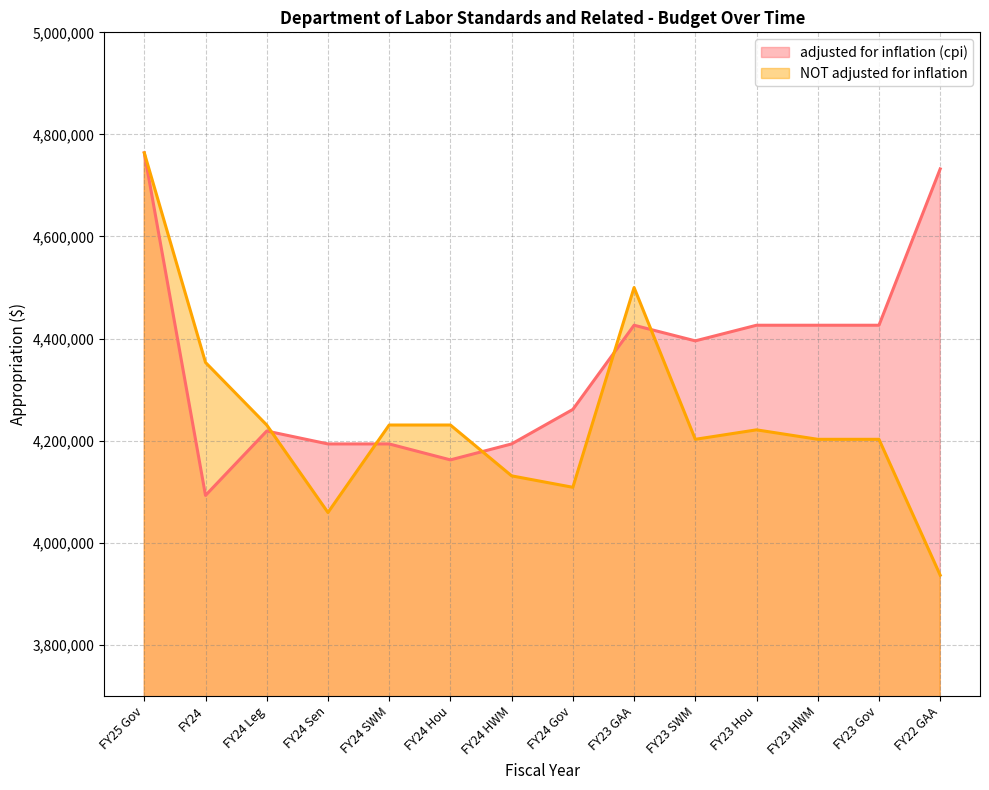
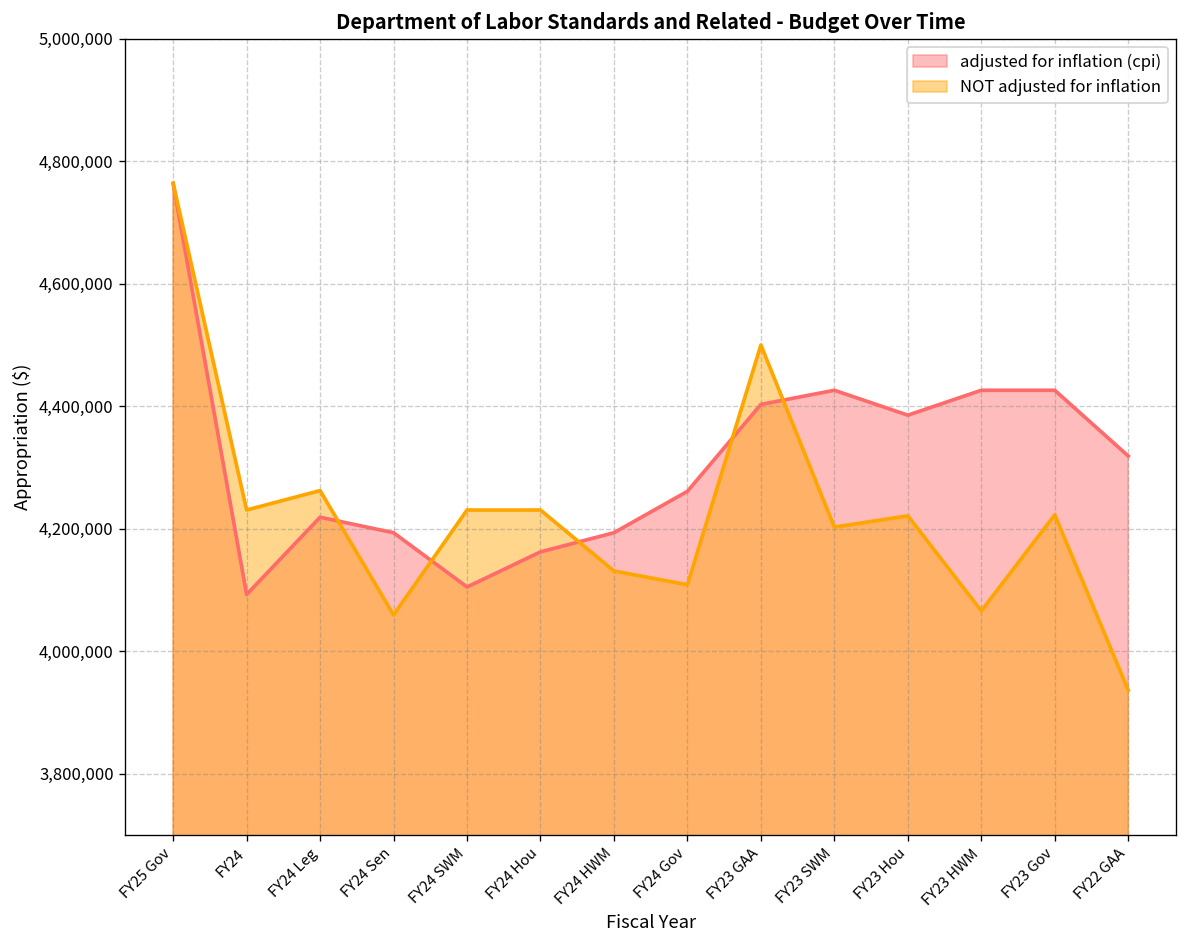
NOT adjusted for inflation, FY24: 4,350,000 -> 4,230,000
NOT adjusted for inflation, FY24 Leg: 4,230,000 -> 4,260,000
adjusted for inflation (cpi), FY24 SWM: 4,190,000 -> 4,100,000
adjusted for inflation (cpi), FY23 GAA: 4,430,000 -> 4,400,000
adjusted for inflation (cpi), FY23 SWM: 4,400,000 -> 4,430,000
adjusted for inflation (cpi), FY23 Hou: 4,430,000 -> 4,390,000
NOT adjusted for inflation, FY23 HWM: 4,200,000 -> 4,070,000
NOT adjusted for inflation, FY23 Gov: 4,200,000 -> 4,220,000
adjusted for inflation (cpi), FY22 GAA: 4,730,000 -> 4,320,000
